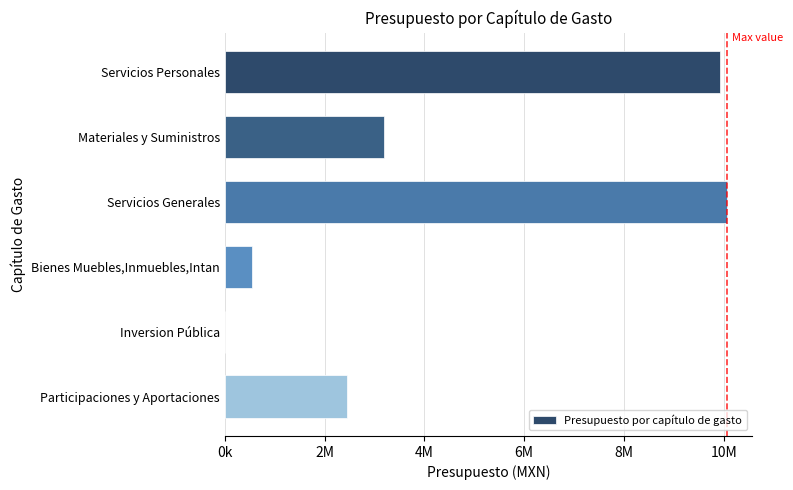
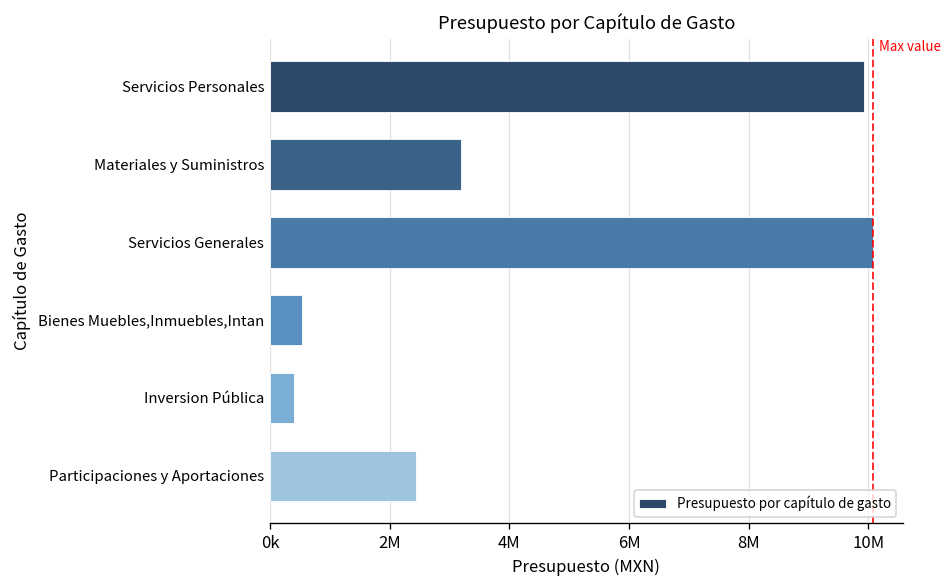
Inversion Pública: 0 -> 400000
